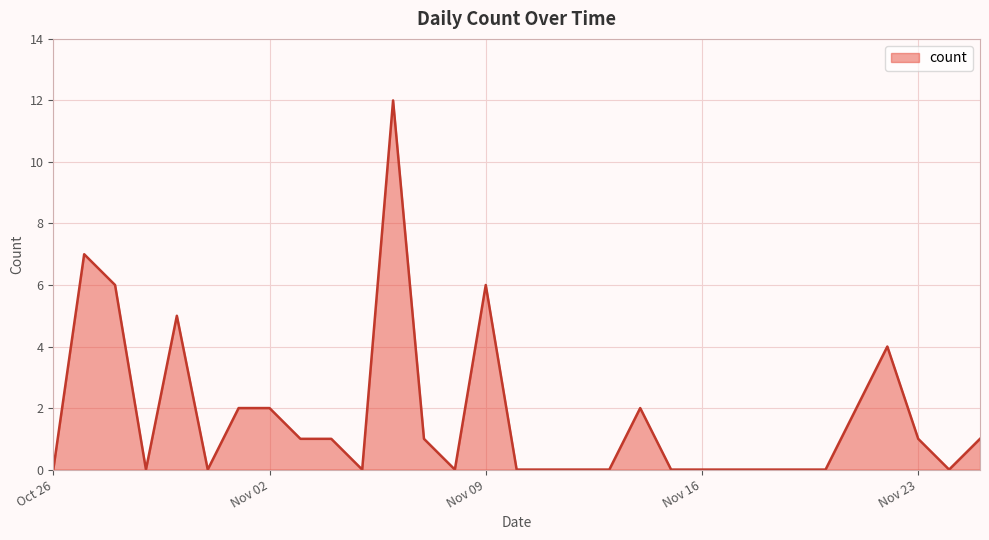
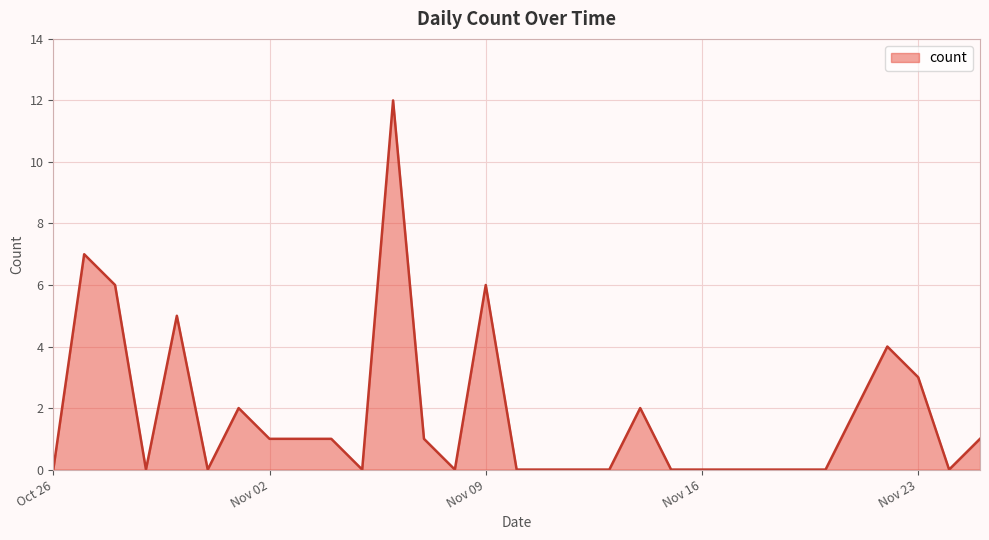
Nov 02: 2 -> 1
Nov 23: 1 -> 3
